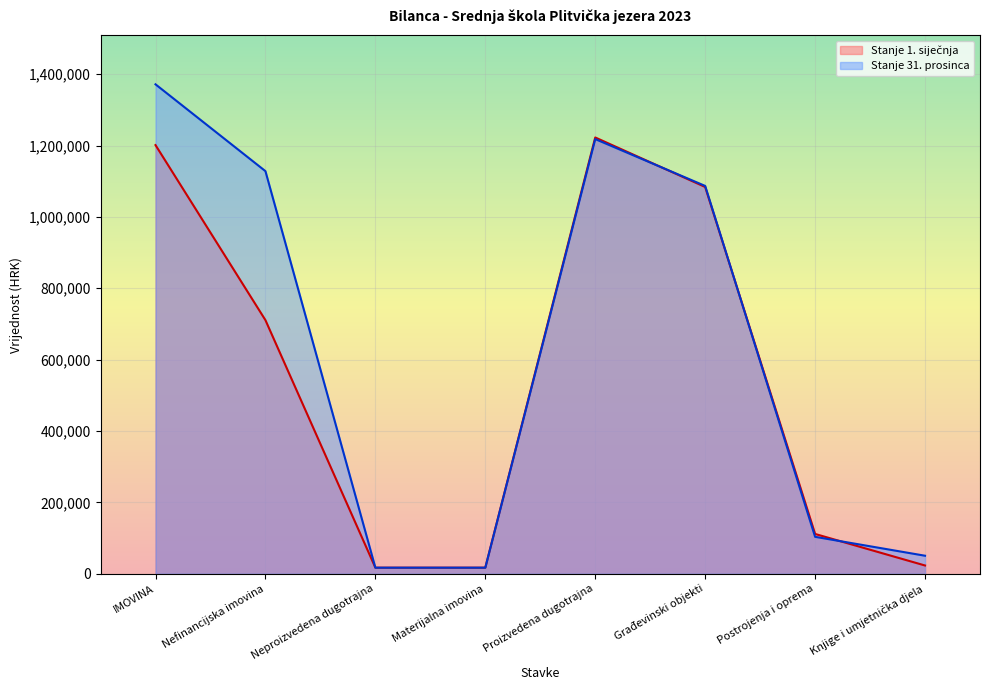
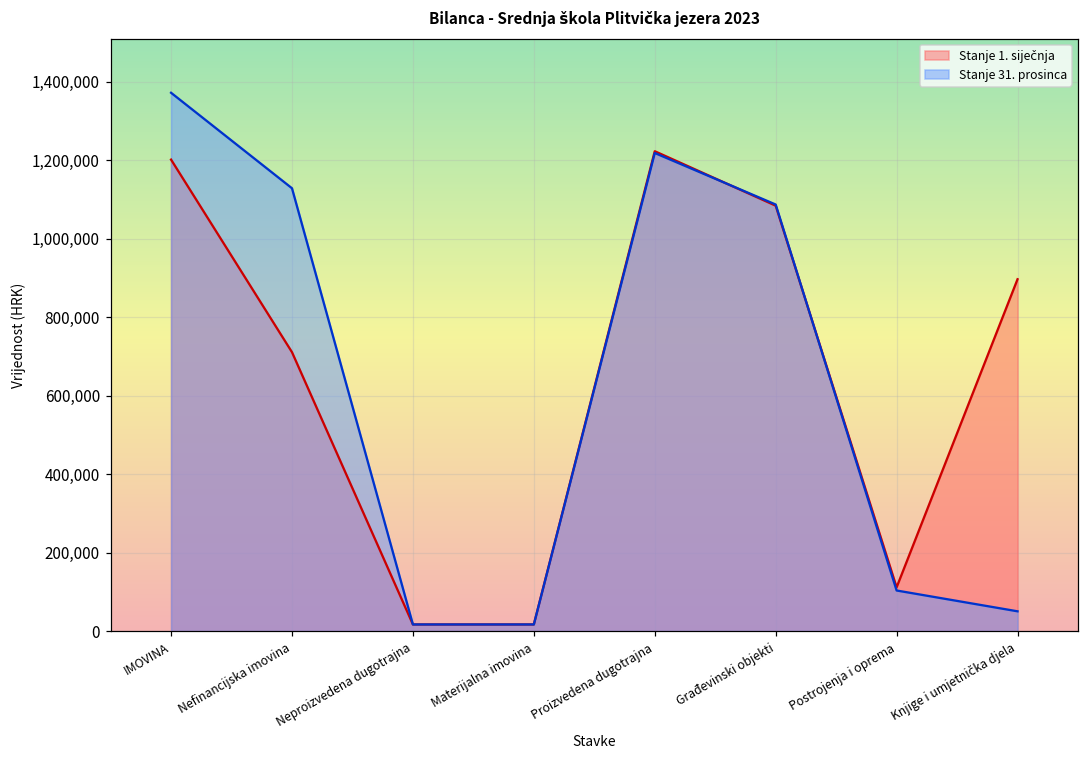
Stanje 1. siječnja, Knjige i umjetnička djela: 20,000 -> 900,000
